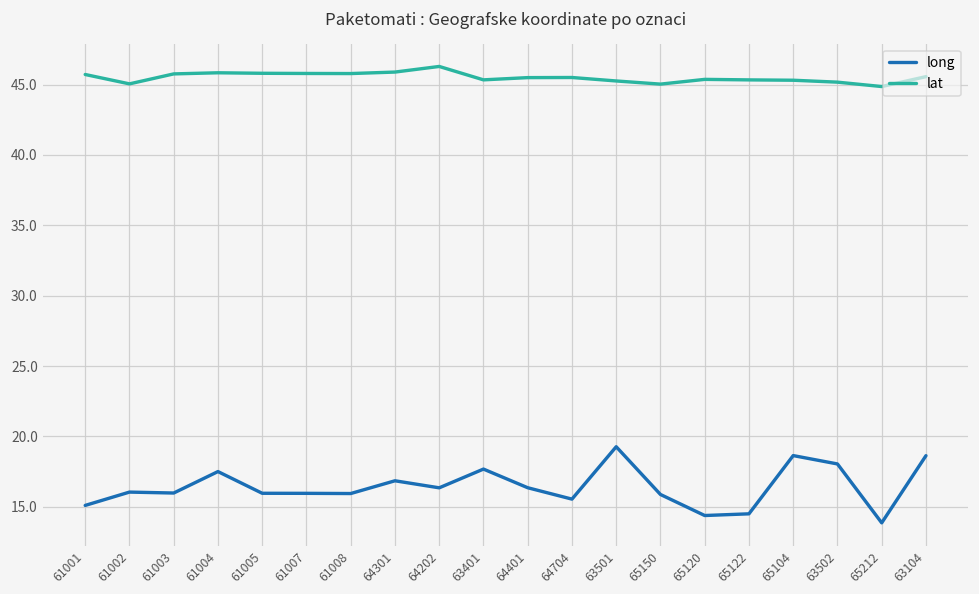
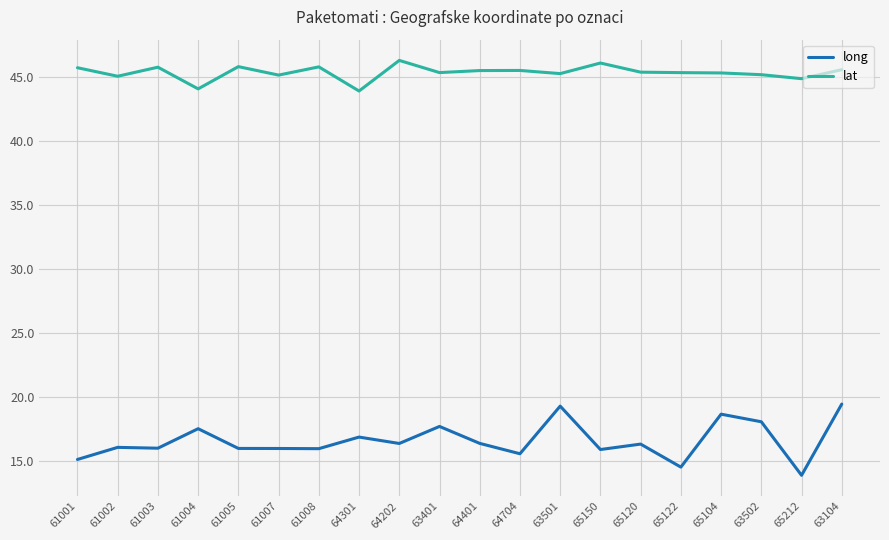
lat, 61004: 45.8 -> 44.1
lat, 61007: 45.8 -> 45.1
lat, 64301: 45.9 -> 43.9
lat, 65150: 45.0 -> 46.1
long, 65120: 14.4 -> 16.3
long, 63104: 18.6 -> 19.4
